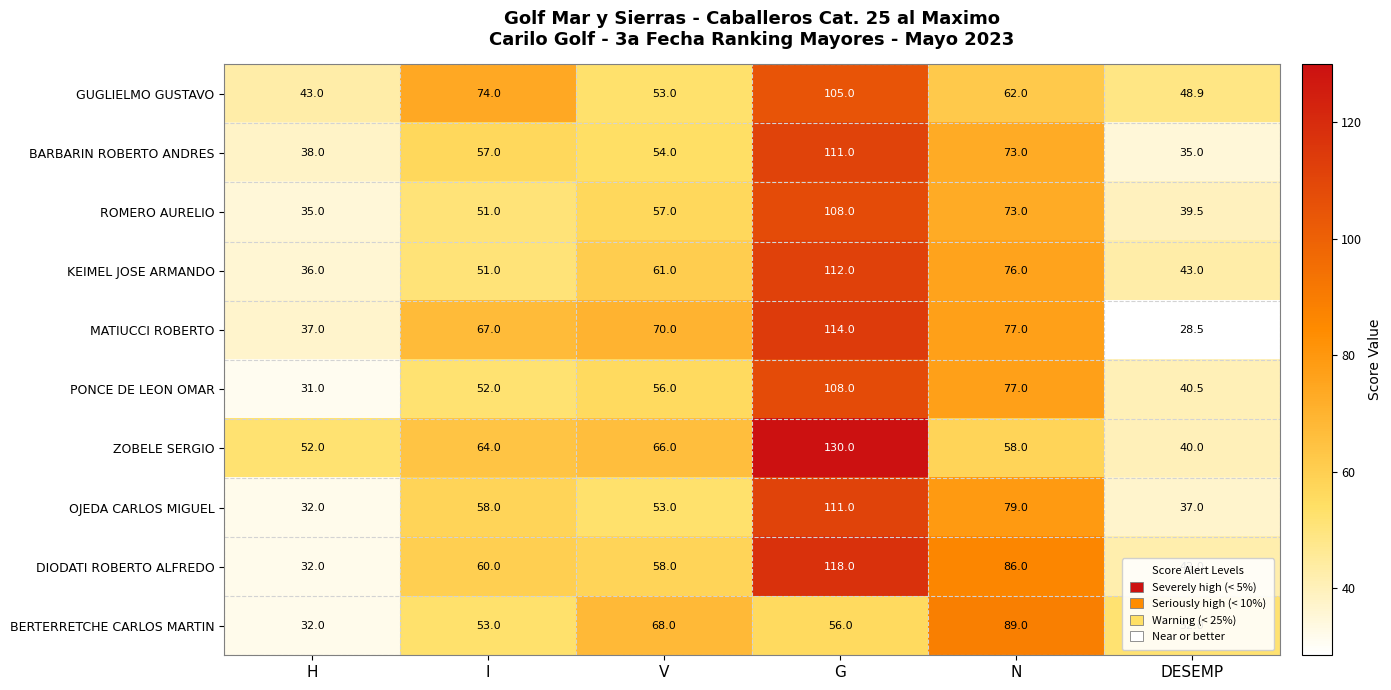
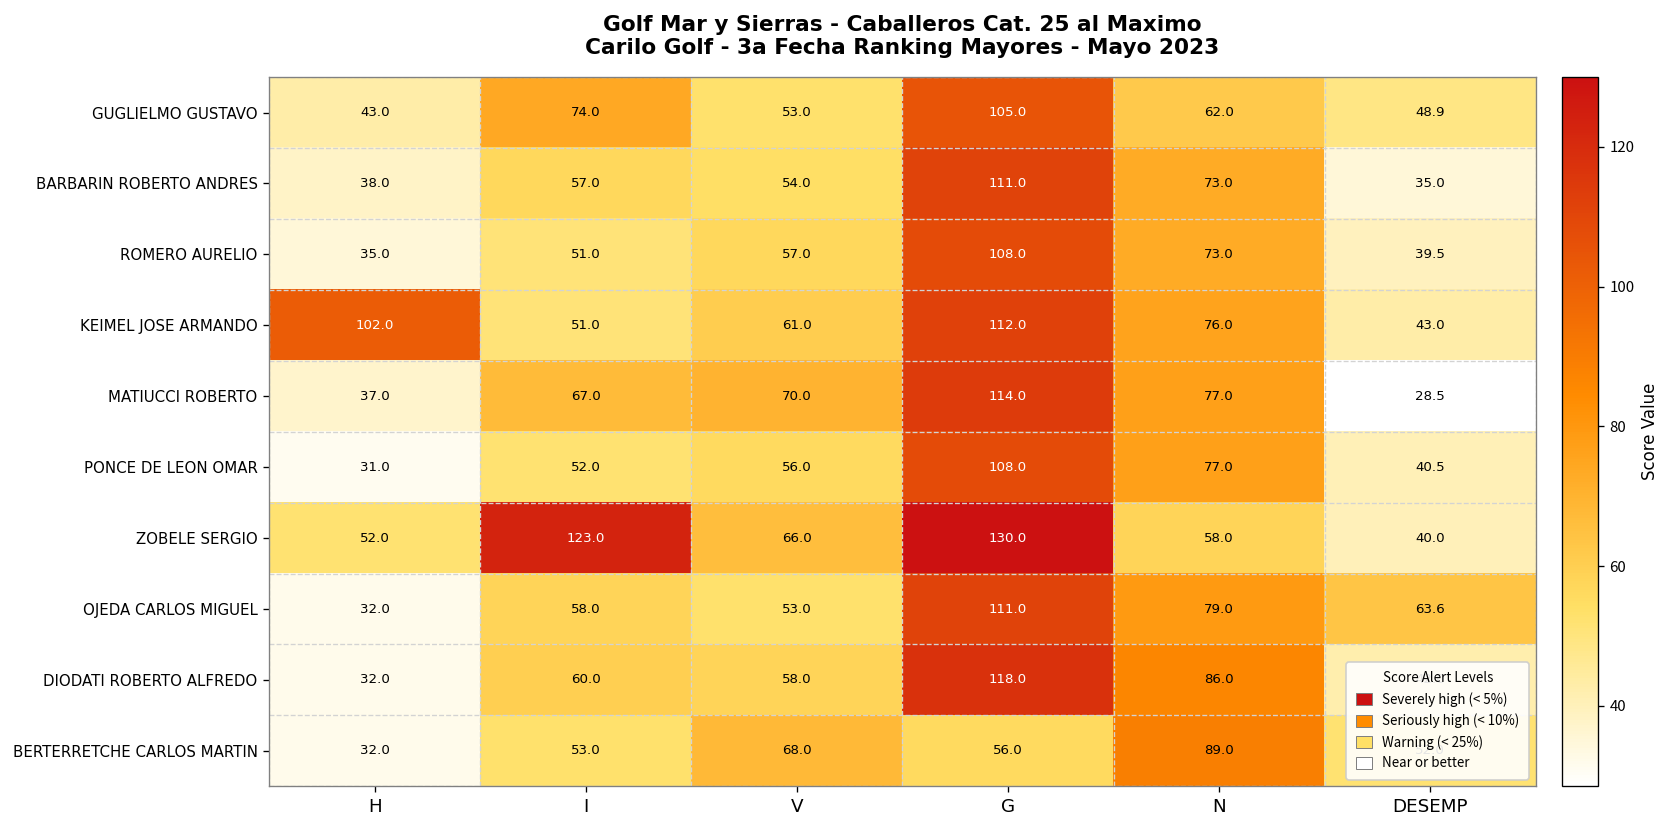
KEIMEL JOSE ARMANDO, H: 36.0 -> 102.0
ZOBELE SERGIO, I: 64.0 -> 123.0
OJEDA CARLOS MIGUEL, DESEMP: 37.0 -> 63.6
